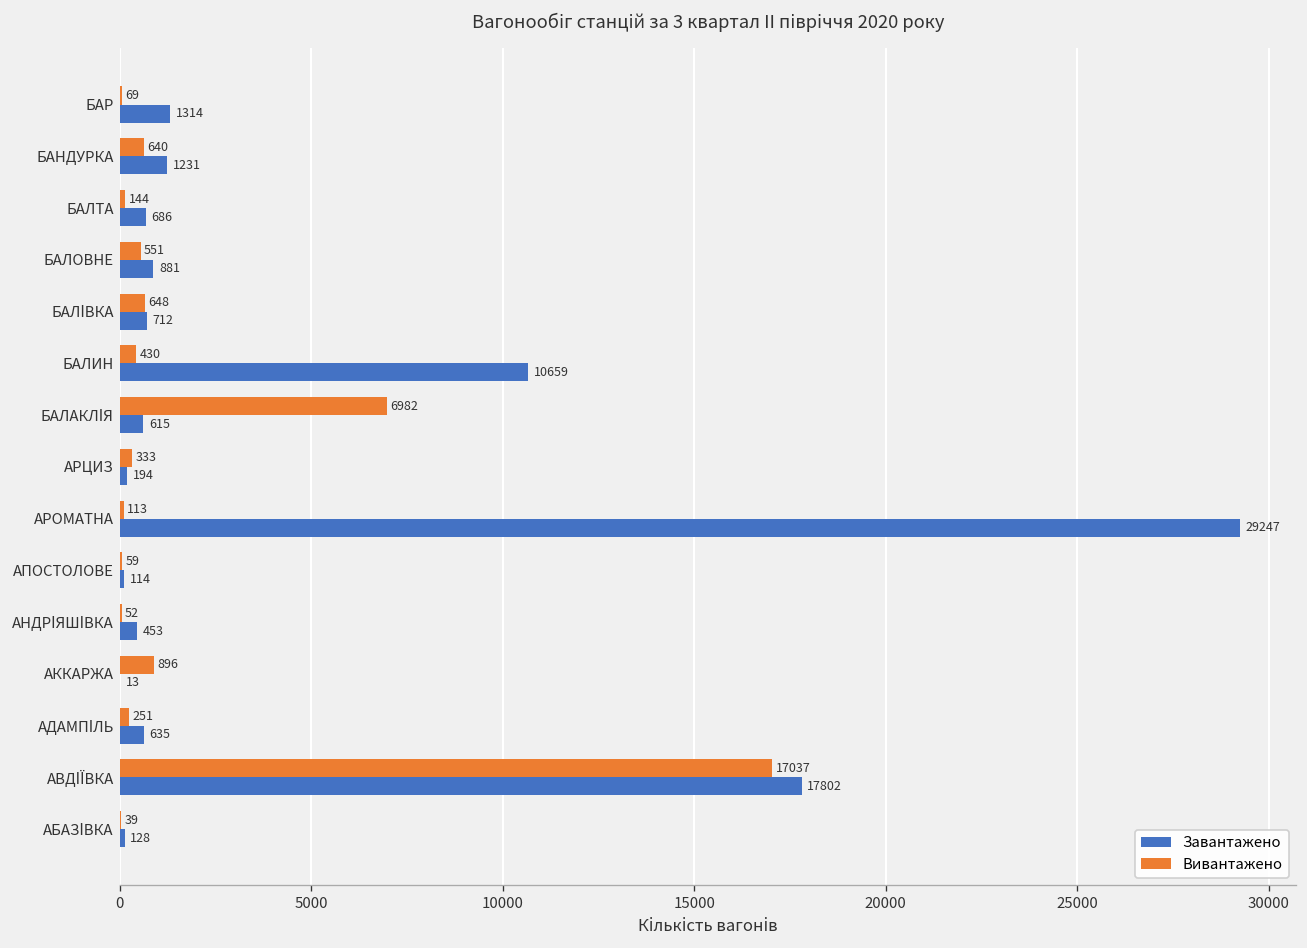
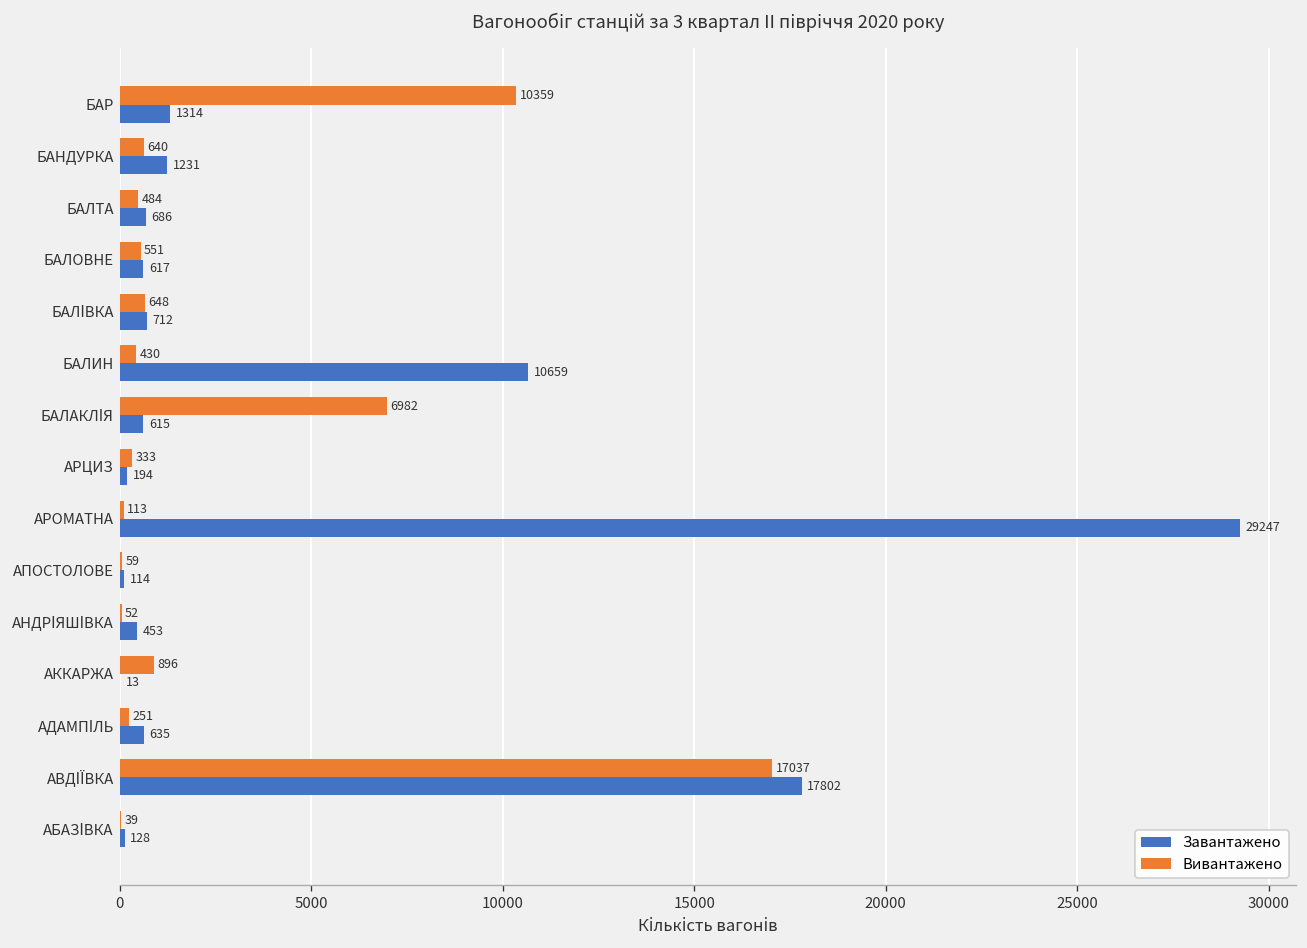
Вивантажено, БАР: 69 -> 10359
Вивантажено, БАЛТА: 144 -> 484
Завантажено, БАЛОВНЕ: 881 -> 617
